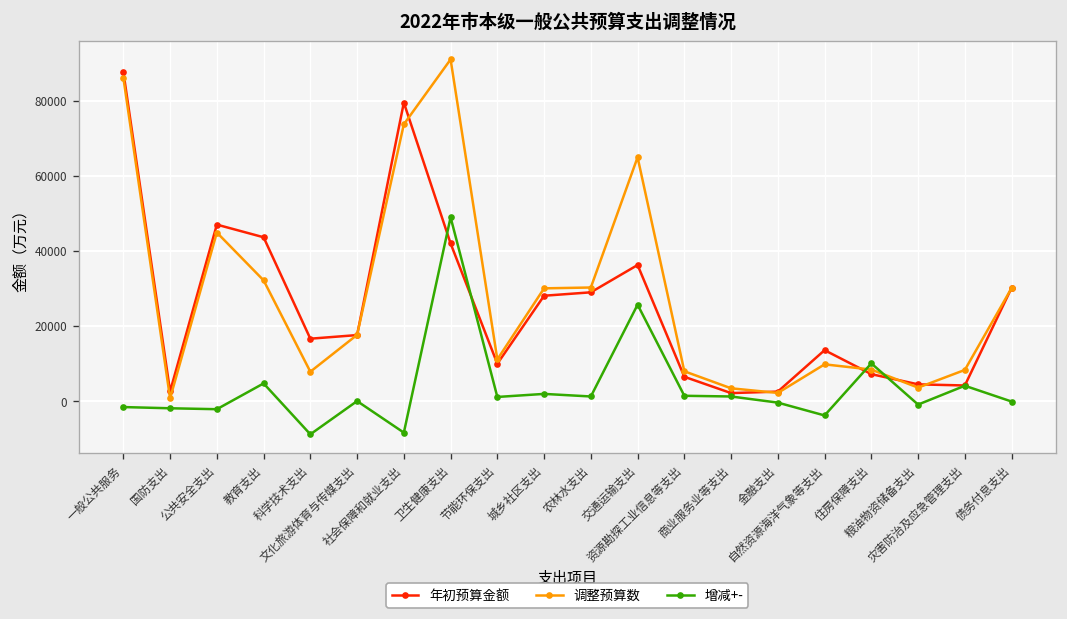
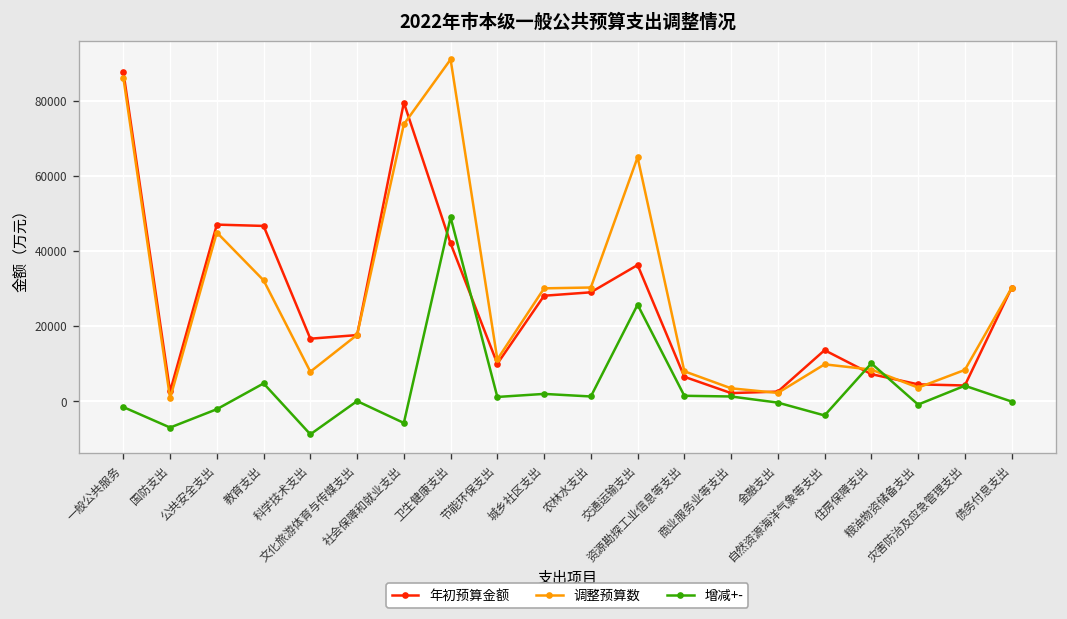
增减+-, 国防支出: -2000 -> -7000
年初预算金额, 教育支出: 44000 -> 47000
增减+-, 社会保障和就业支出: -8000 -> -6000
